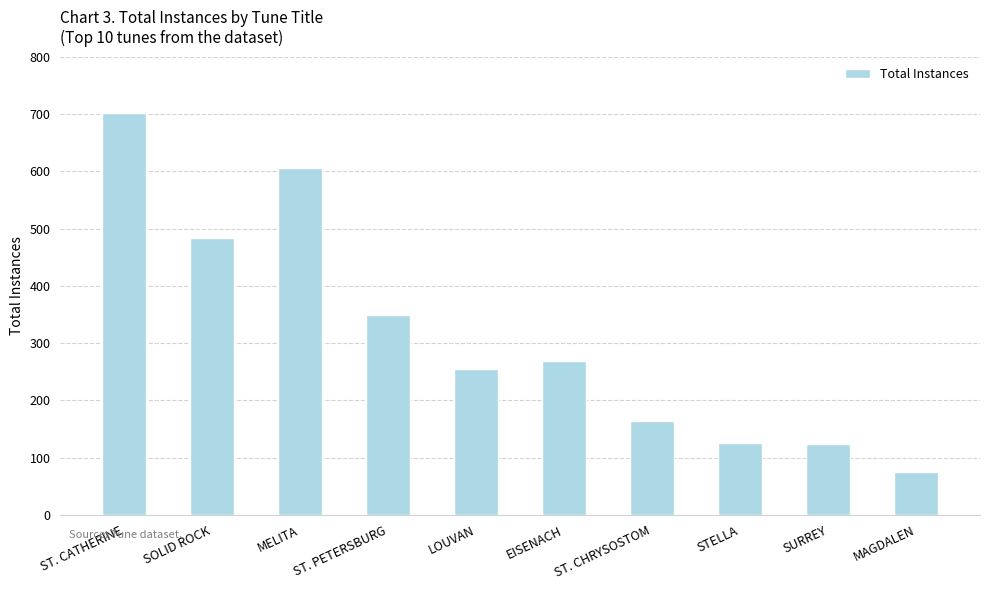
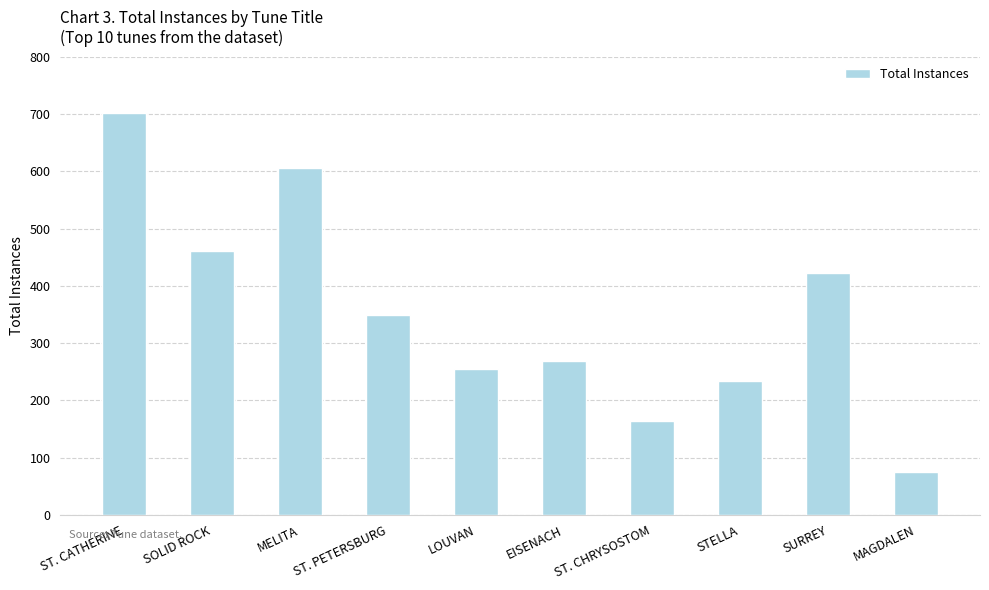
SOLID ROCK: 480 -> 460
STELLA: 130 -> 230
SURREY: 120 -> 420
